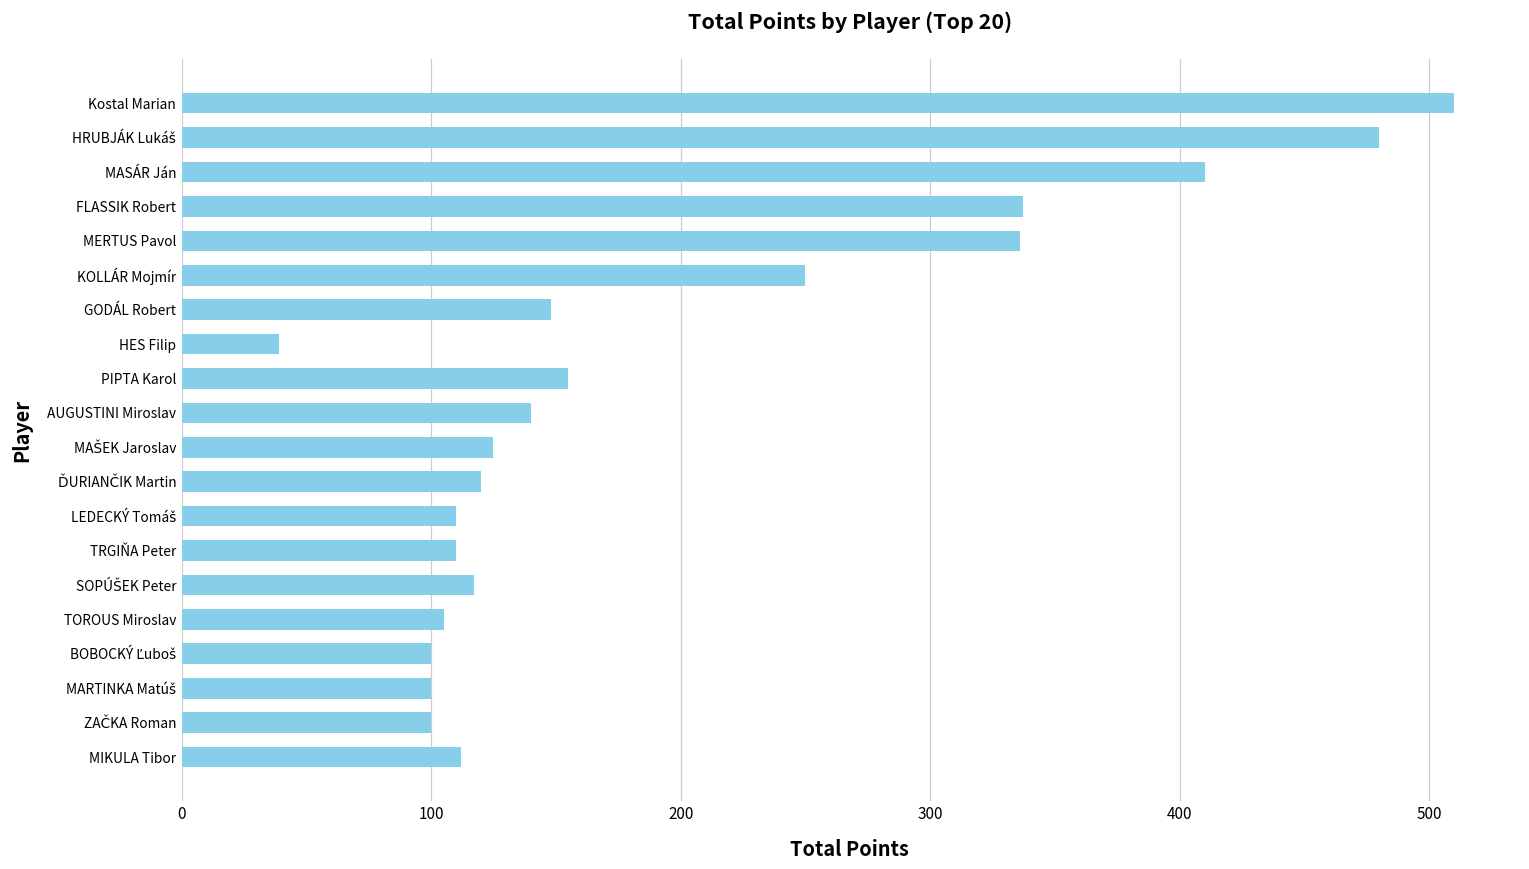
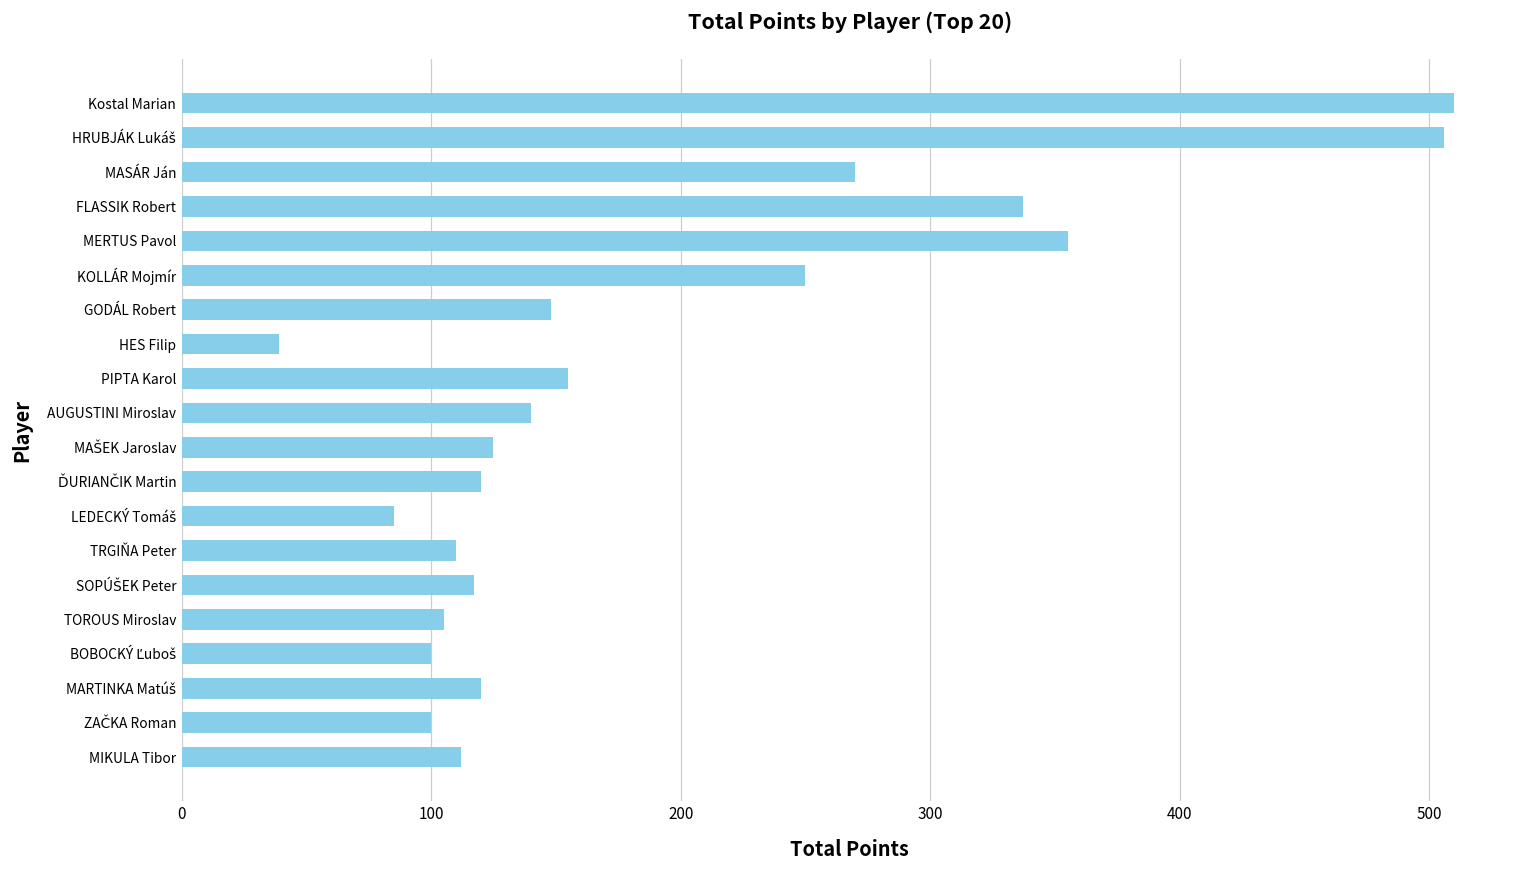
HRUBJÁK Lukáš: 480 -> 506
MASÁR Ján: 410 -> 270
MERTUS Pavol: 336 -> 355
LEDECKÝ Tomáš: 110 -> 85
MARTINKA Matúš: 100 -> 120
